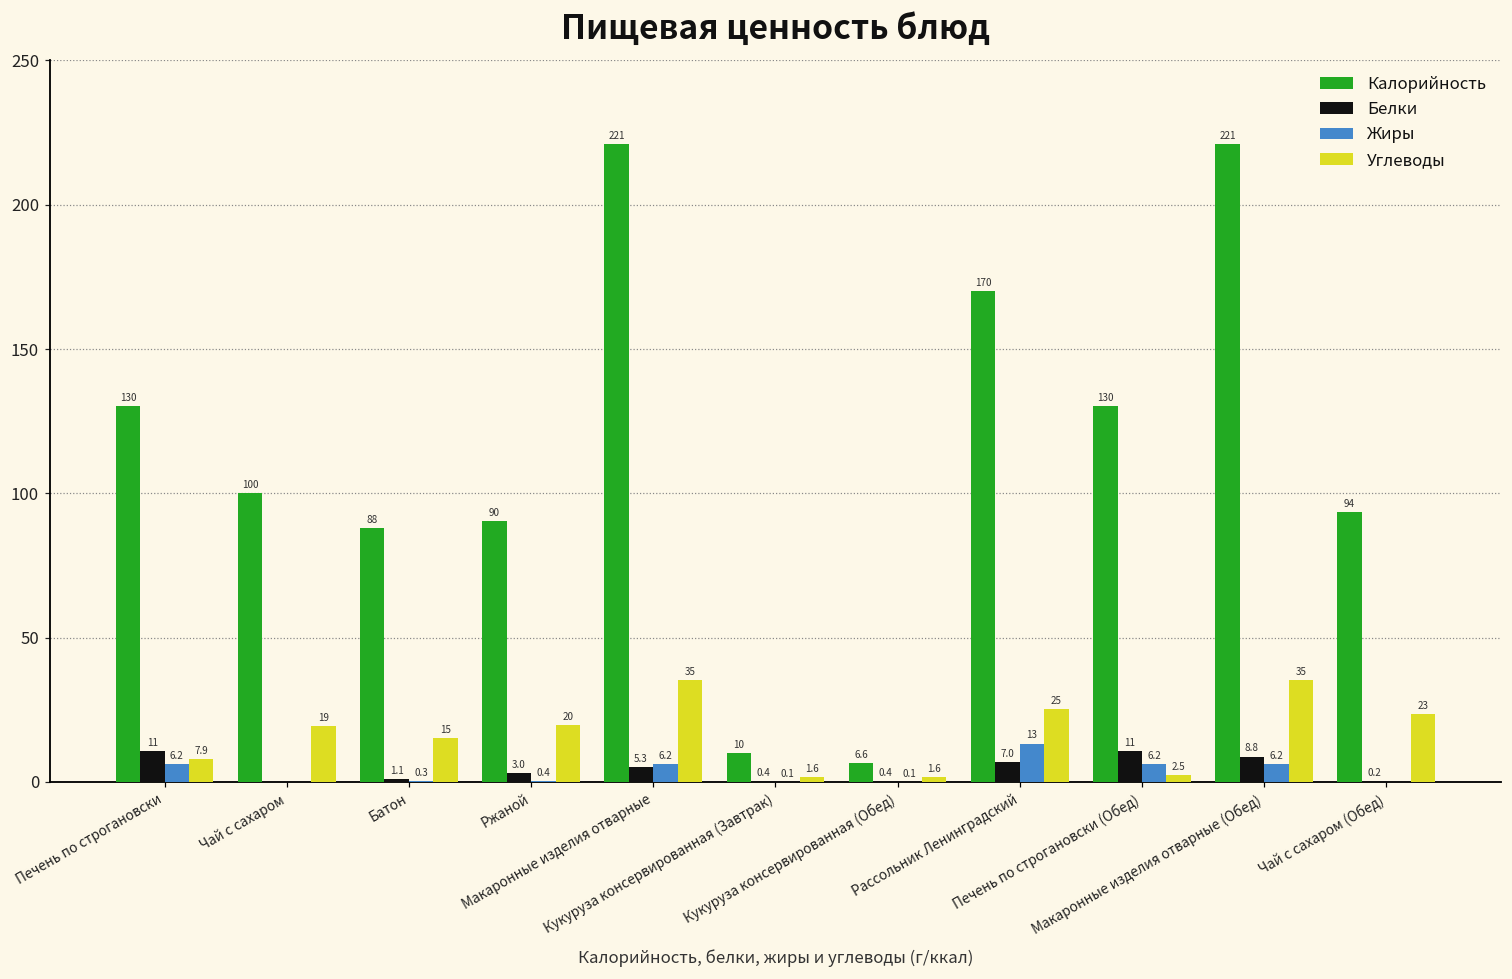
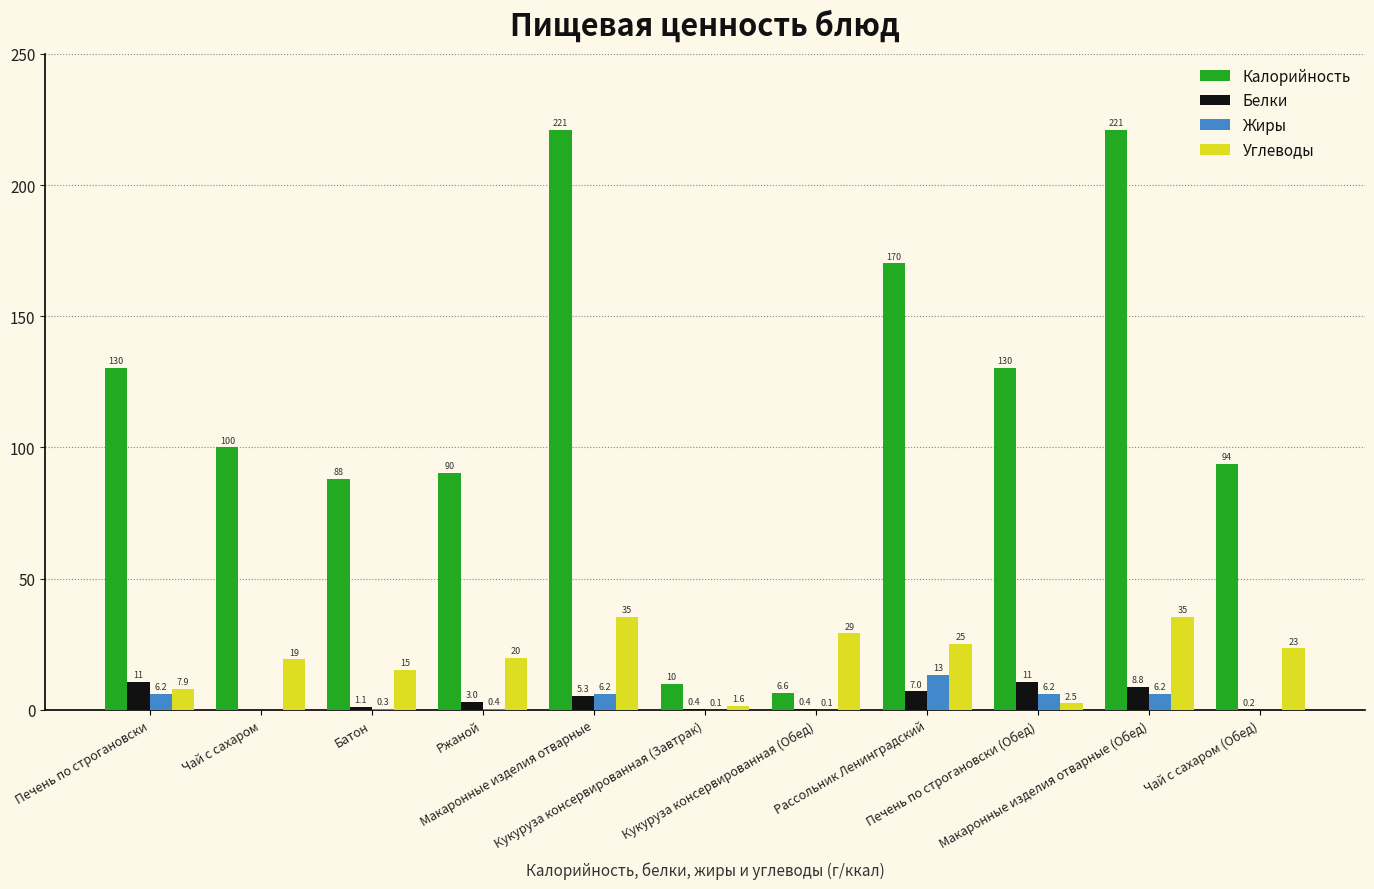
Углеводы, Кукуруза консервированная (Обед): 1.6 -> 29
